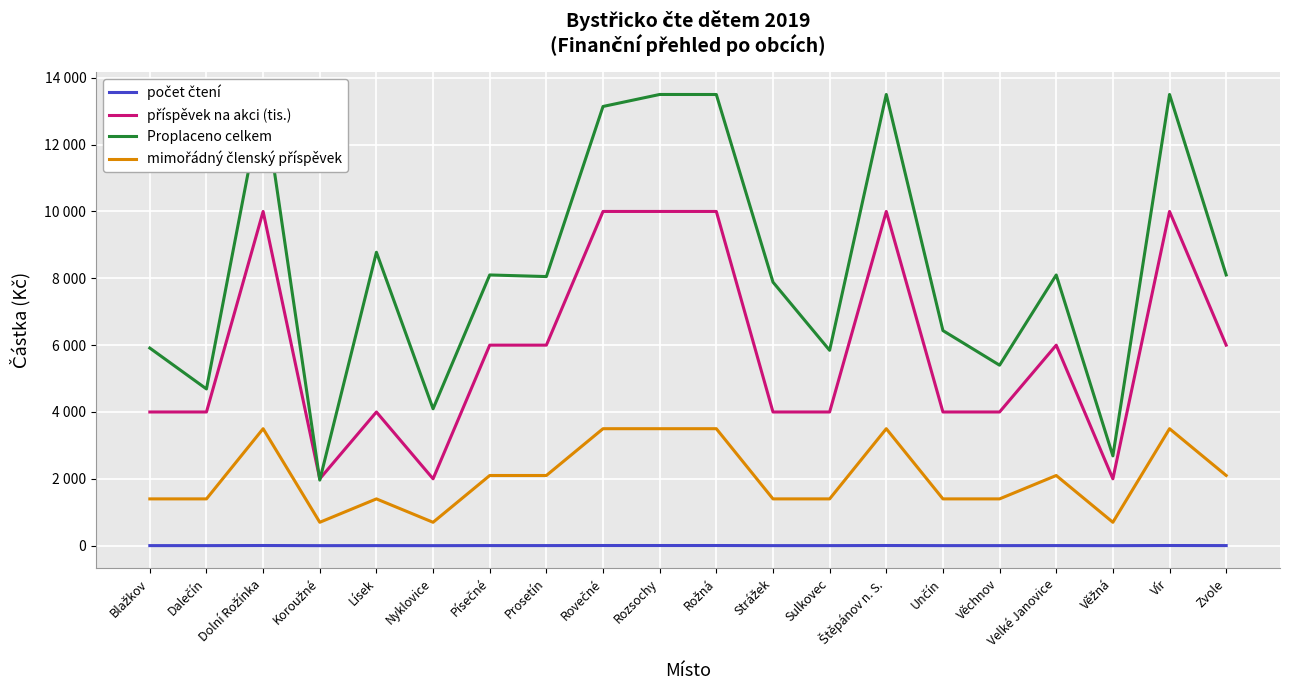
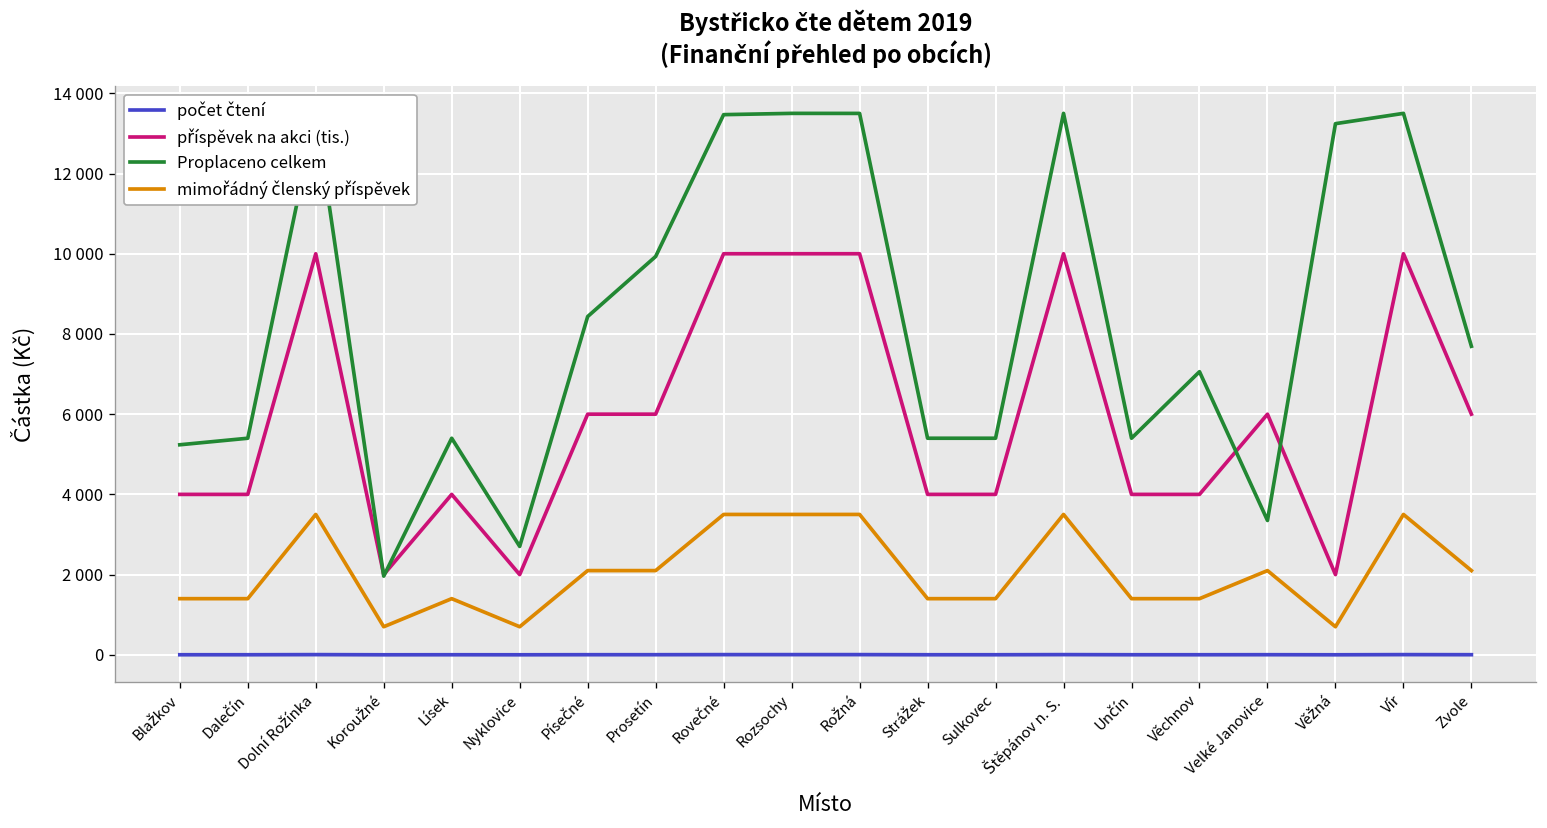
Proplaceno celkem, Blažkov: 5900 -> 5200
Proplaceno celkem, Dalečín: 4700 -> 5400
Proplaceno celkem, Lísek: 8800 -> 5400
Proplaceno celkem, Nyklovice: 4100 -> 2700
Proplaceno celkem, Písečné: 8100 -> 8400
Proplaceno celkem, Prosetín: 8100 -> 9900
Proplaceno celkem, Rovečné: 13100 -> 13500
Proplaceno celkem, Strážek: 7900 -> 5400
Proplaceno celkem, Sulkovec: 5800 -> 5400
Proplaceno celkem, Unčín: 6400 -> 5400
Proplaceno celkem, Věchnov: 5400 -> 7100
Proplaceno celkem, Velké Janovice: 8100 -> 3400
Proplaceno celkem, Věžná: 2700 -> 13200
Proplaceno celkem, Zvole: 8100 -> 7700
